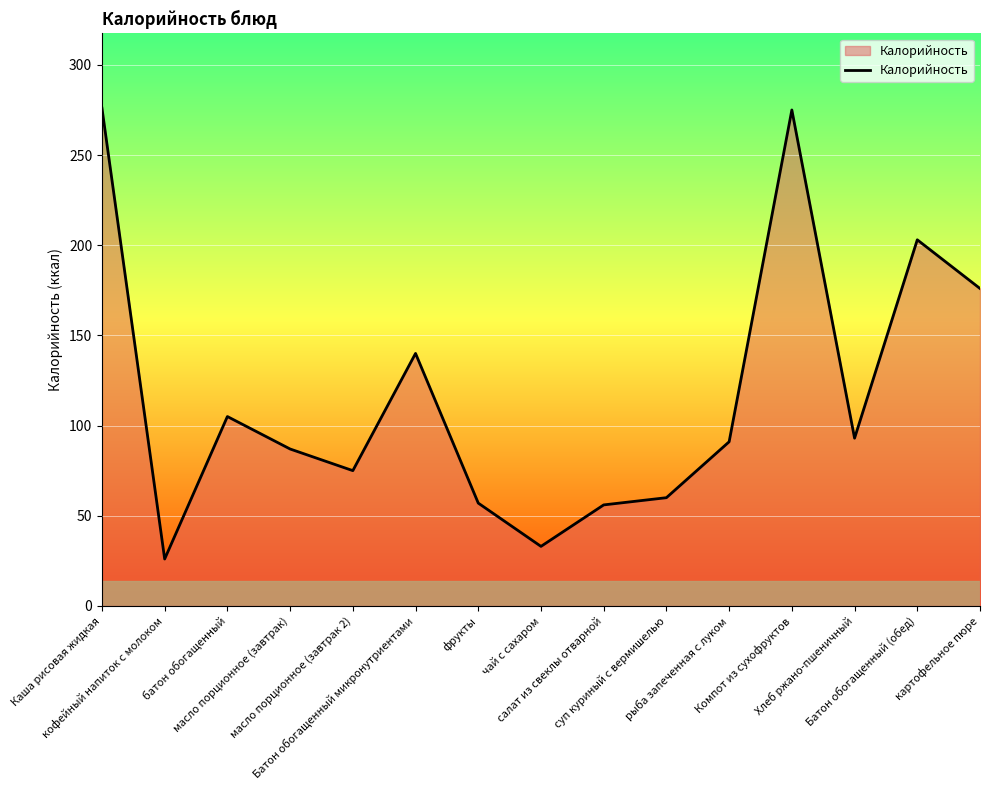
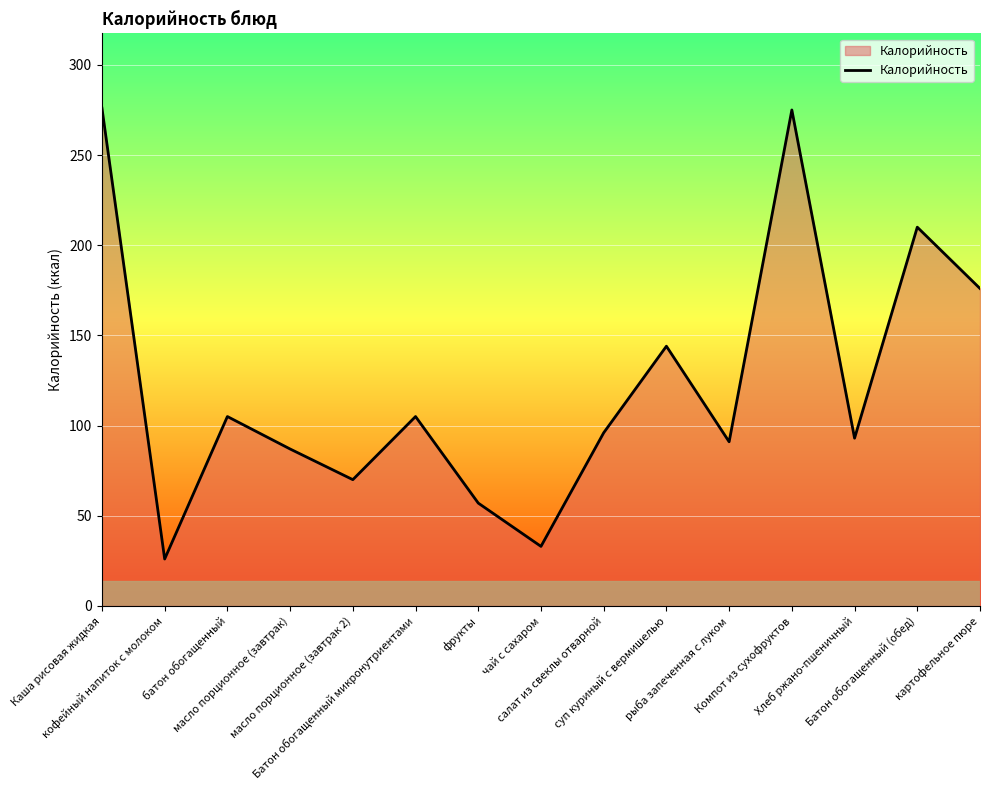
масло порционное (завтрак 2): 75 -> 70
Батон обогащенный микронутриентами: 140 -> 105
салат из свеклы отварной: 56 -> 96
суп куриный с вермишелью: 60 -> 144
Батон обогащенный (обед): 203 -> 210
